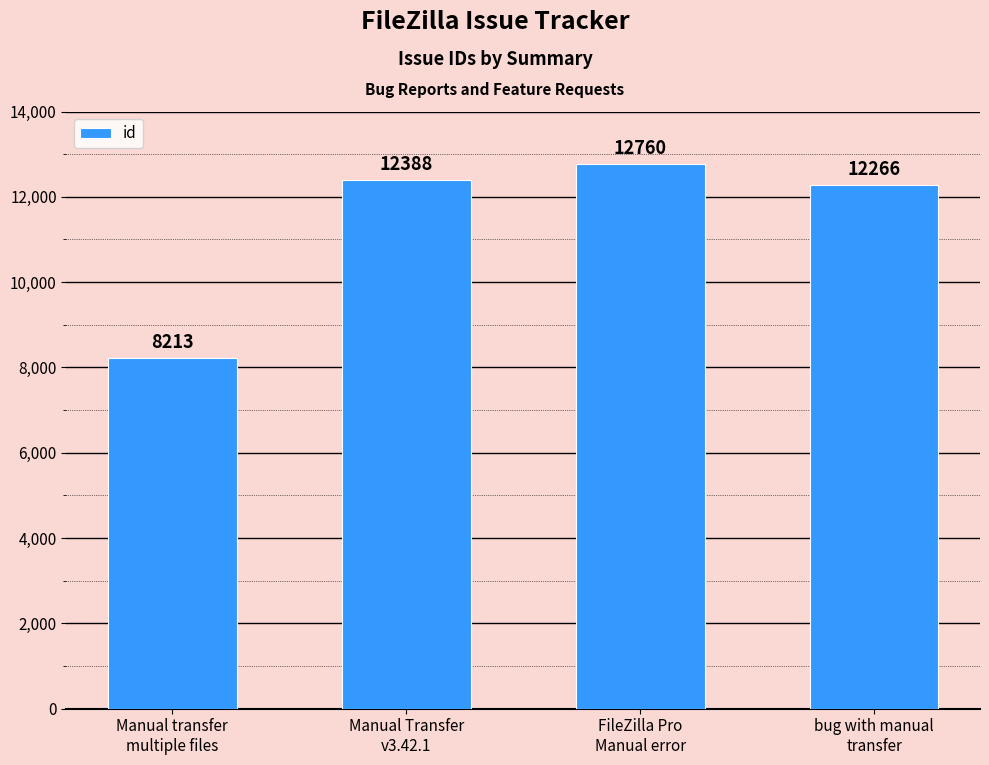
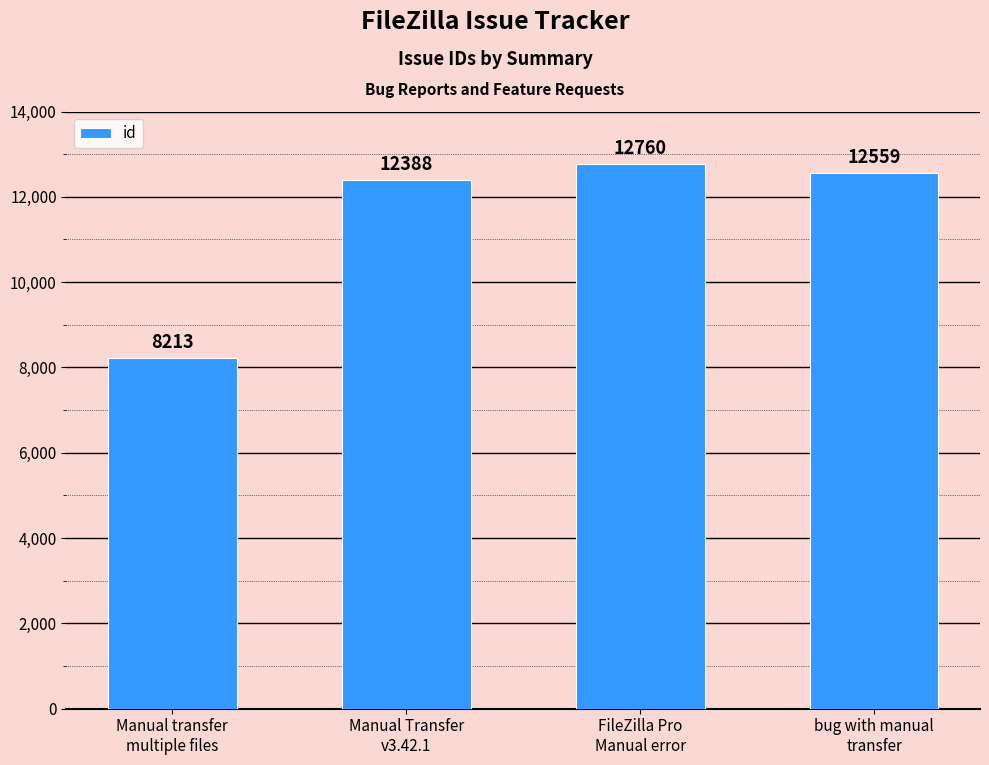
bug with manual transfer: 12266 -> 12559
